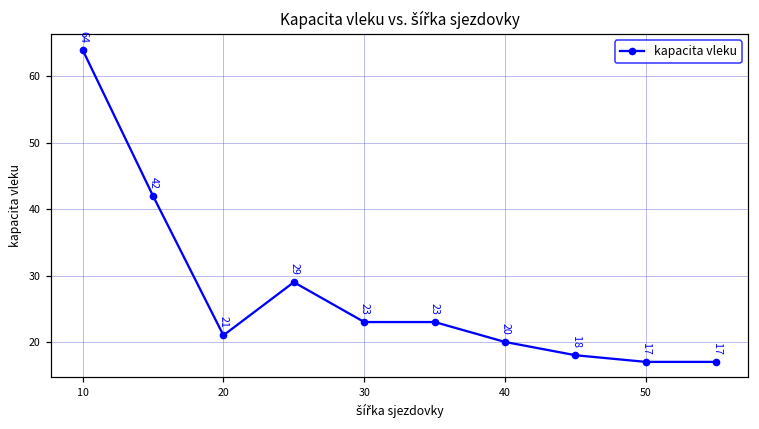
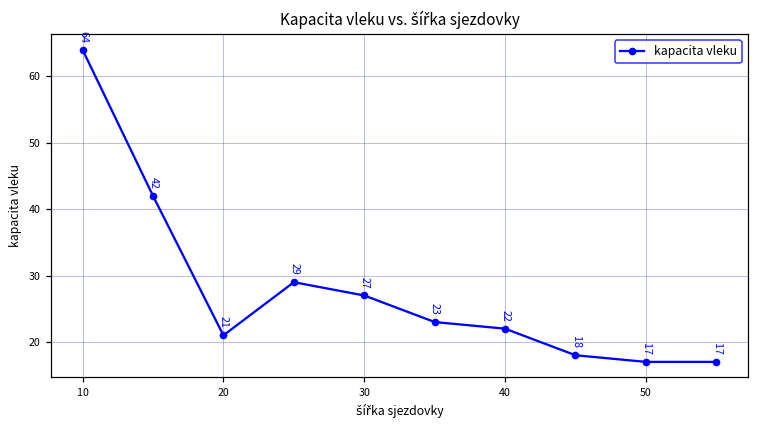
30: 23 -> 27
40: 20 -> 22
